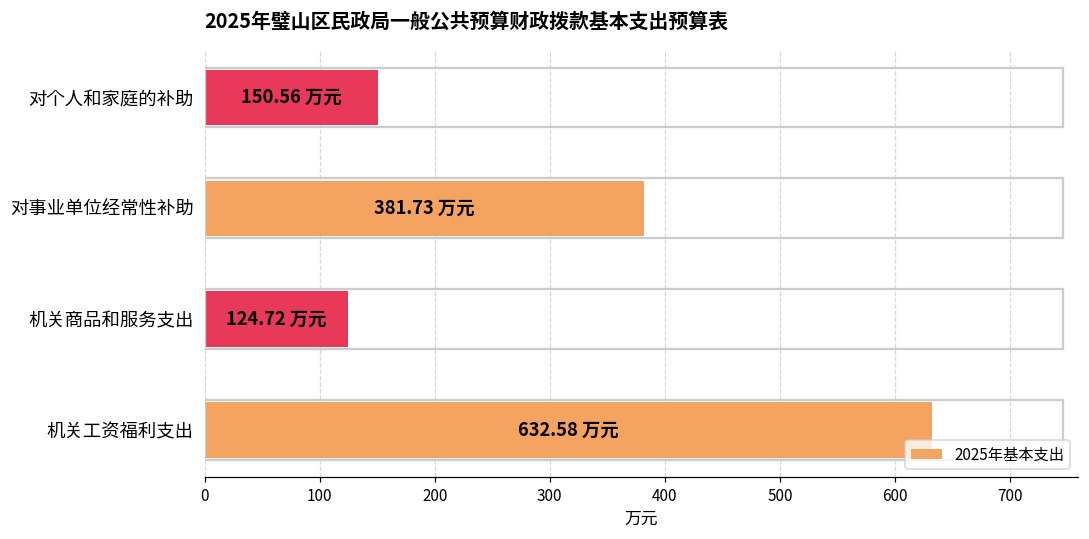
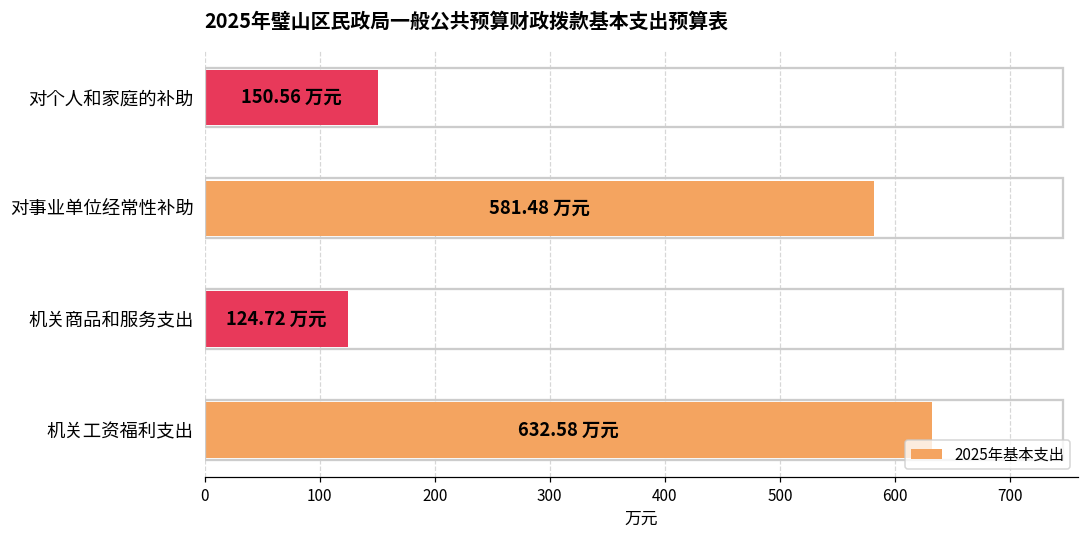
对事业单位经常性补助: 381.73 -> 581.48
